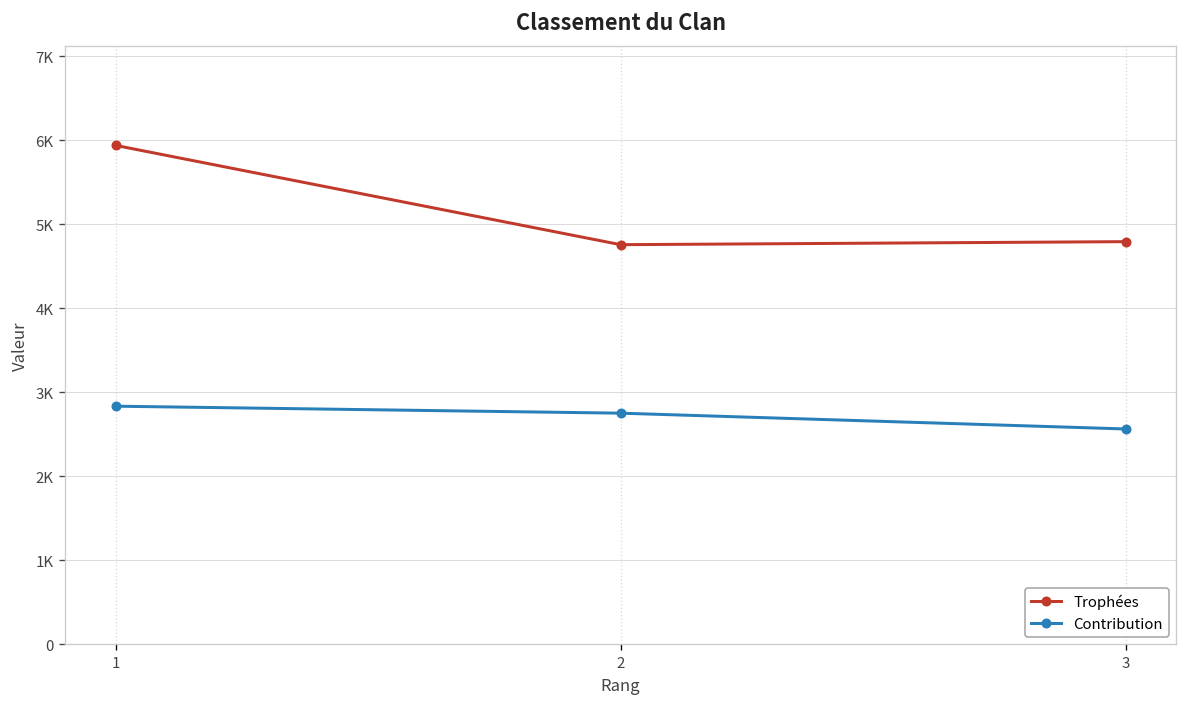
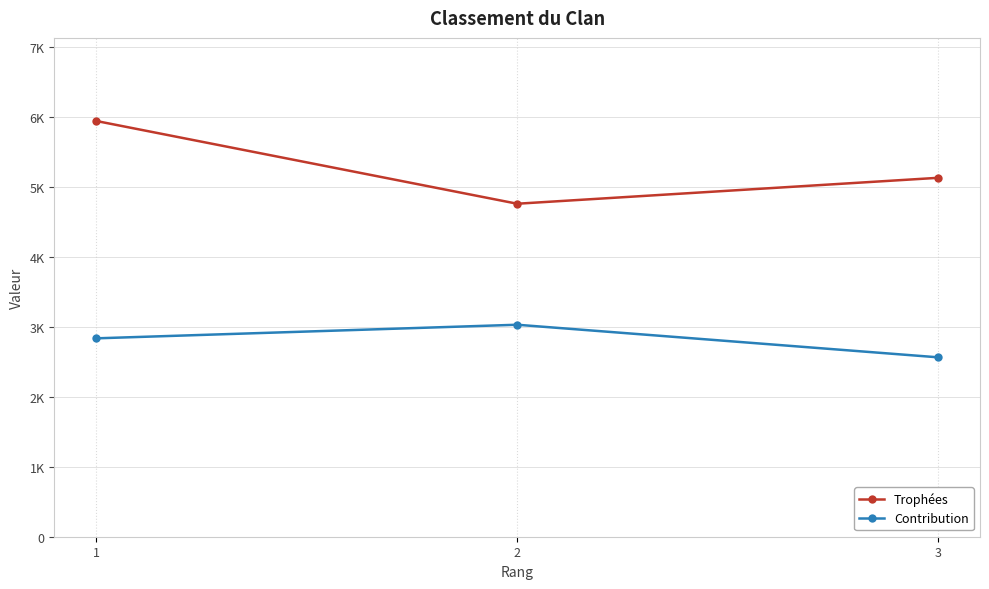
Contribution, 2: 2800 -> 3000
Trophées, 3: 4800 -> 5100
